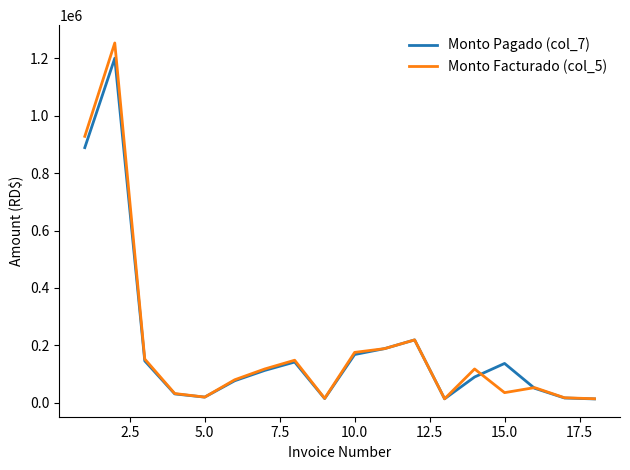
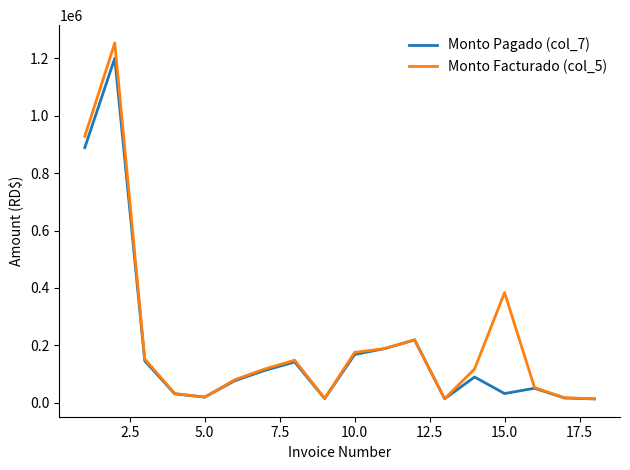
Monto Pagado (col_7), 15.0: 140000 -> 30000
Monto Facturado (col_5), 15.0: 40000 -> 380000
